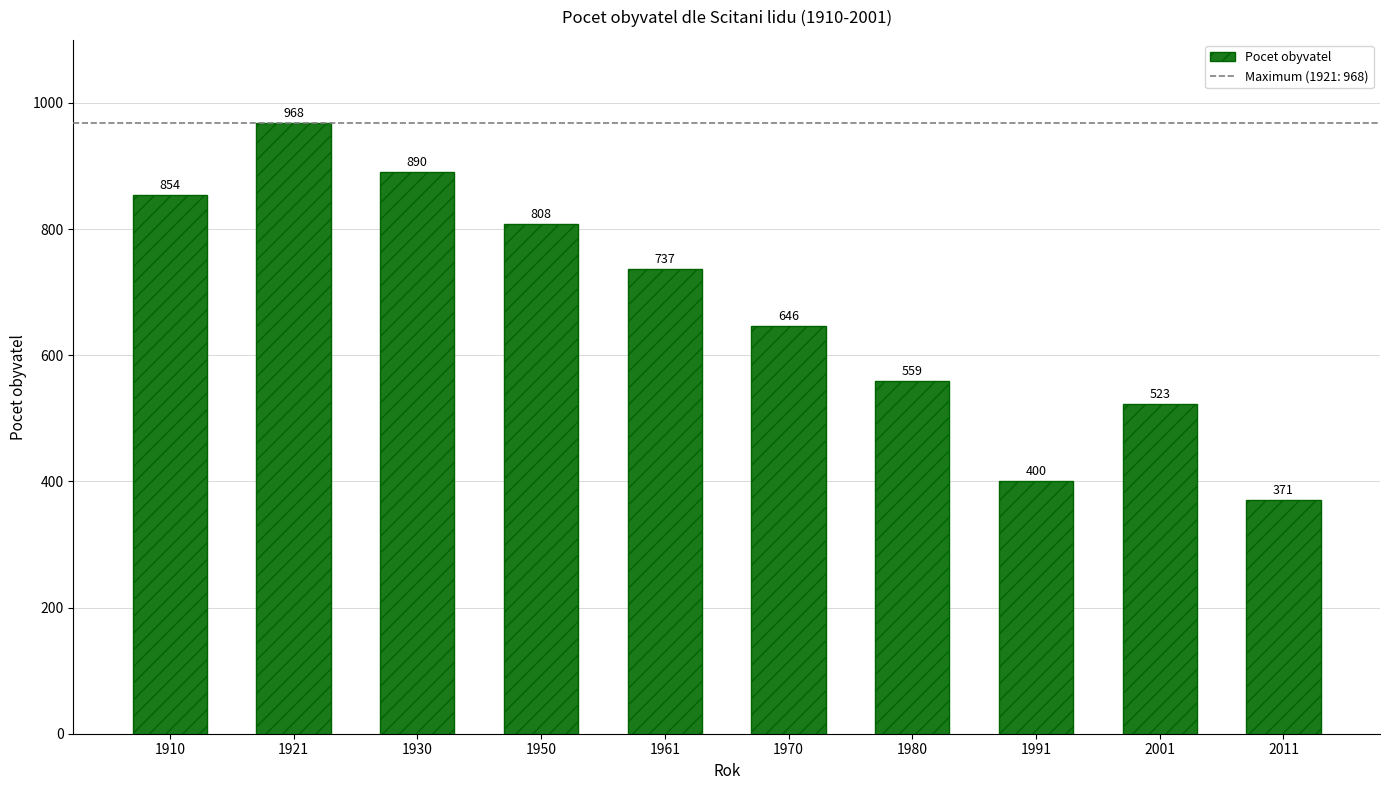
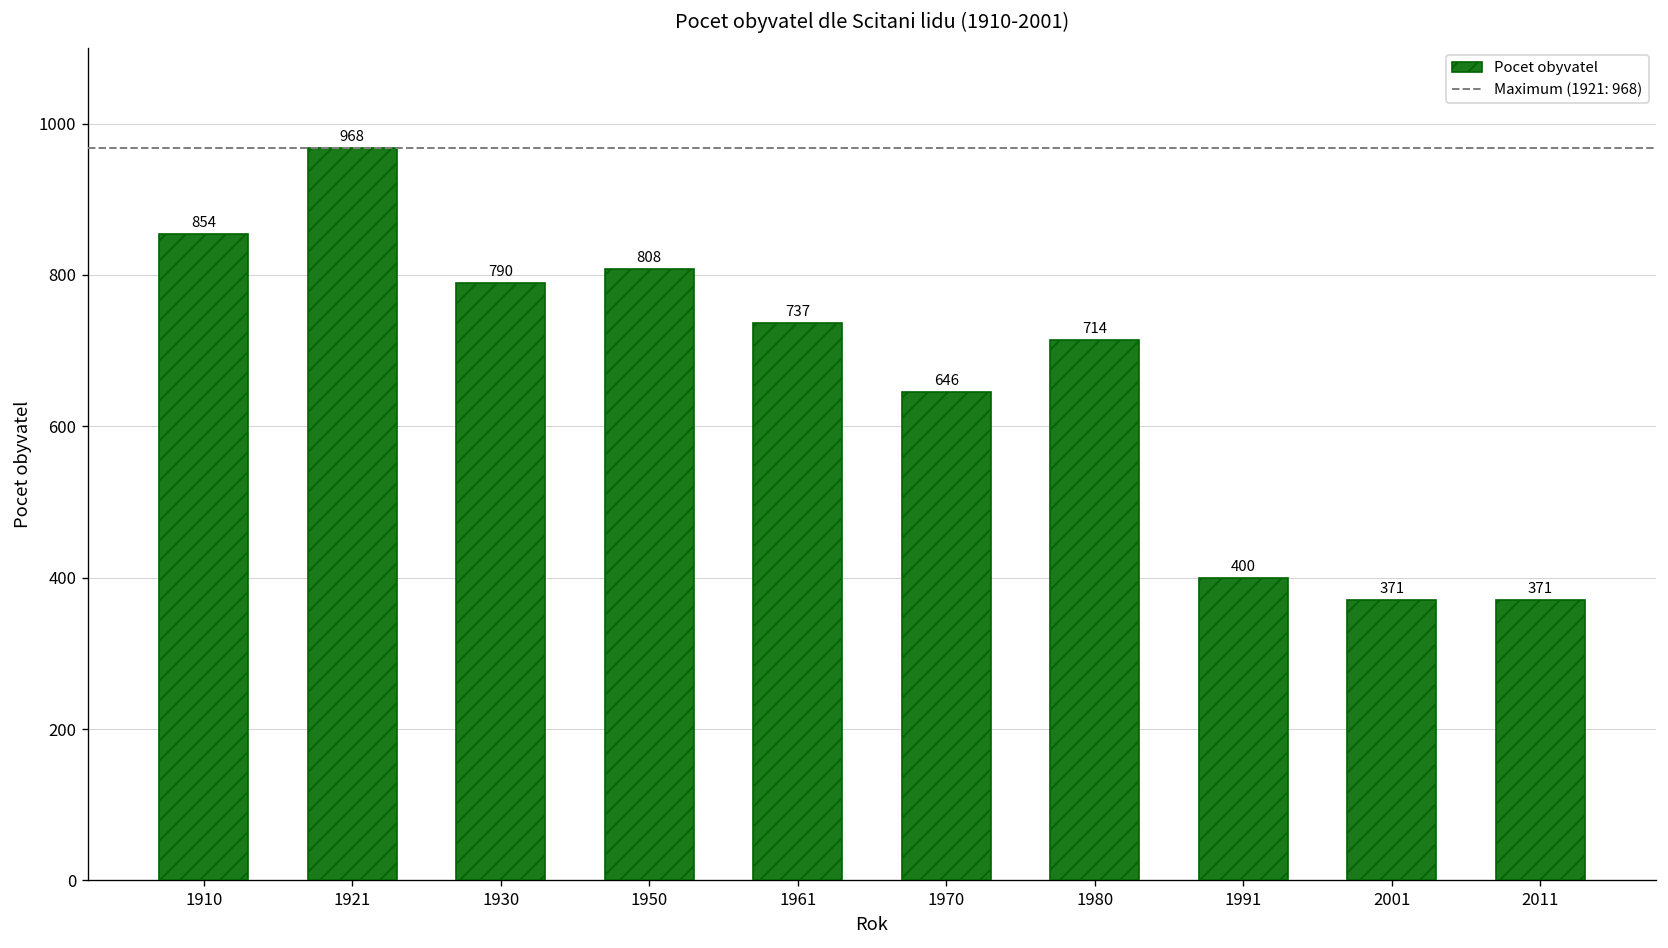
1930: 890 -> 790
1980: 559 -> 714
2001: 523 -> 371
